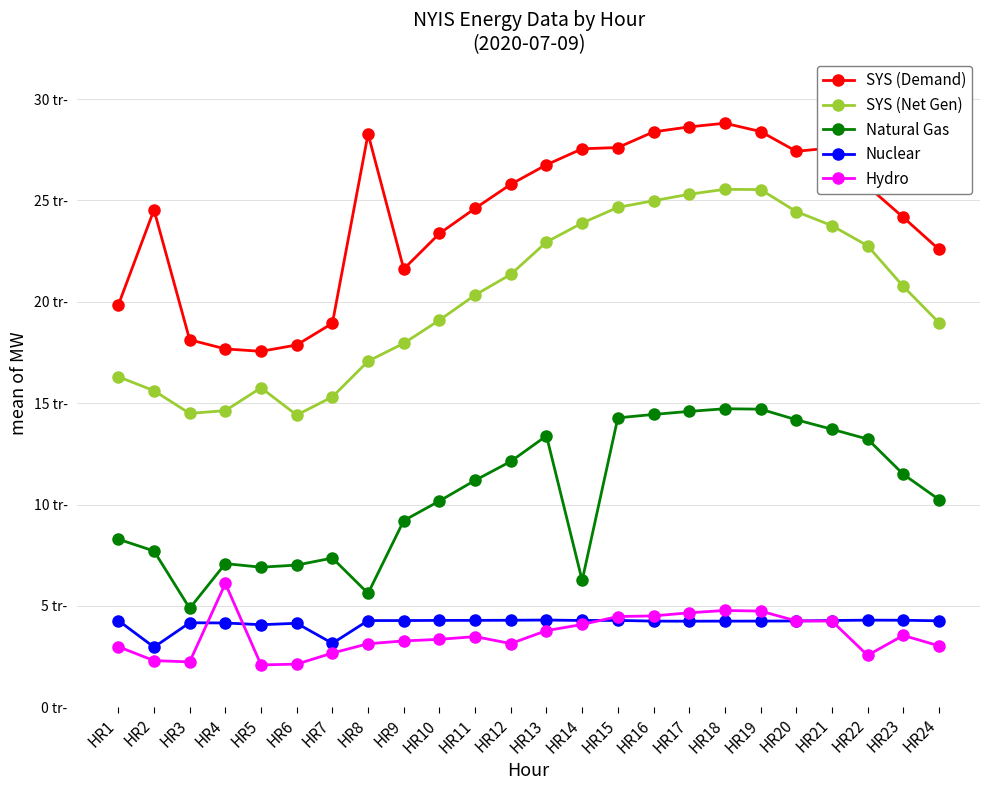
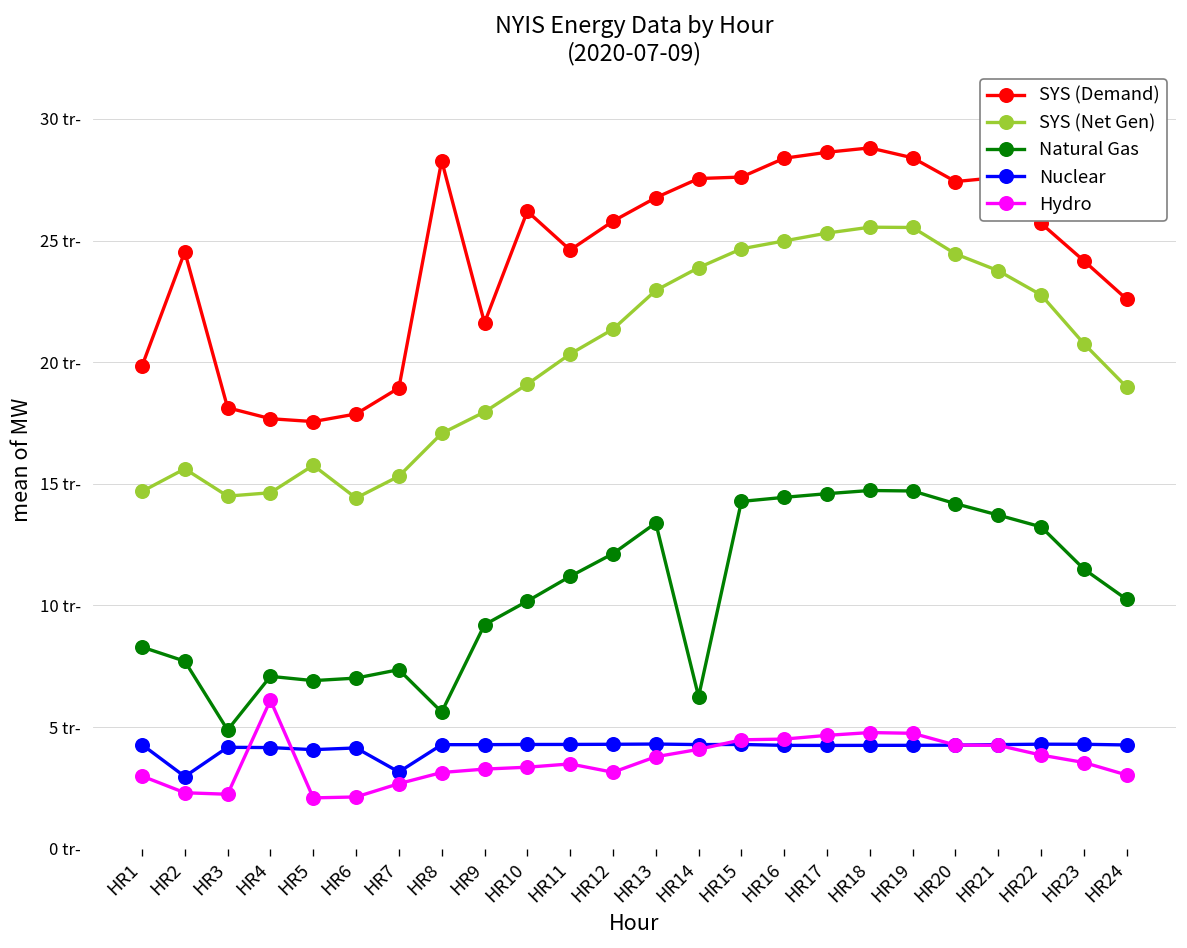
SYS (Net Gen), HR1: 16.3 tr- -> 14.7 tr-
SYS (Demand), HR10: 23.4 tr- -> 26.2 tr-
Hydro, HR22: 2.6 tr- -> 3.8 tr-
